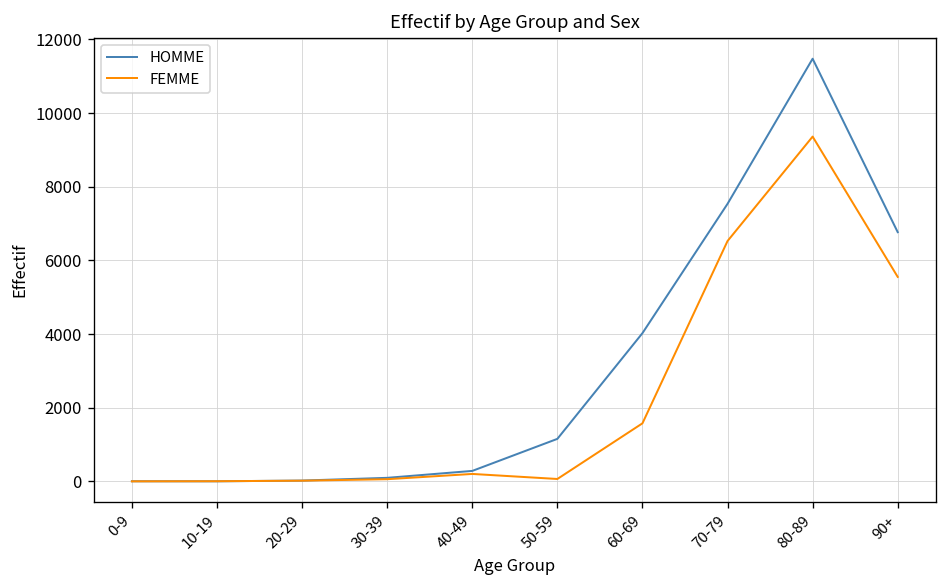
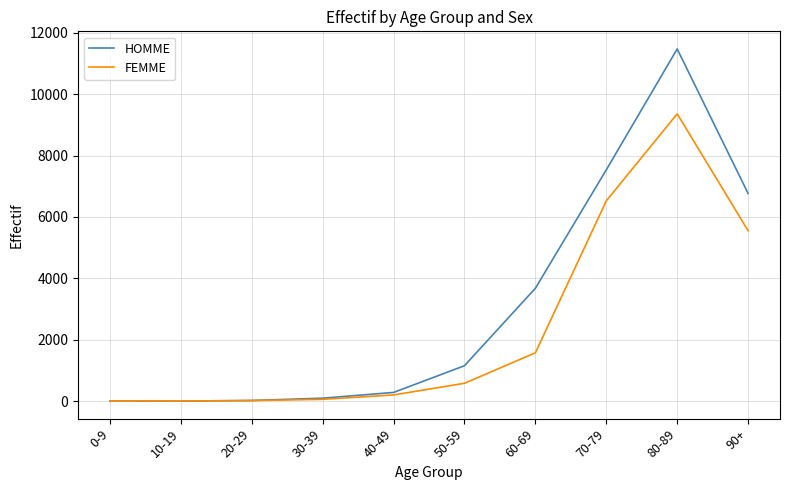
FEMME, 50-59: 100 -> 600
HOMME, 60-69: 4000 -> 3700
